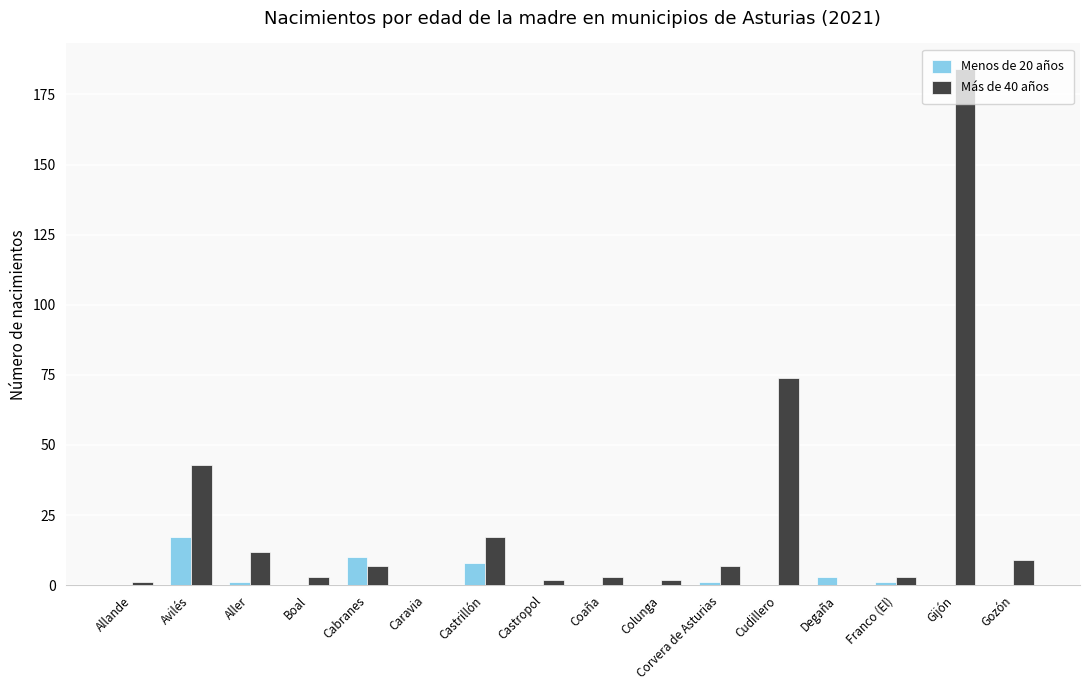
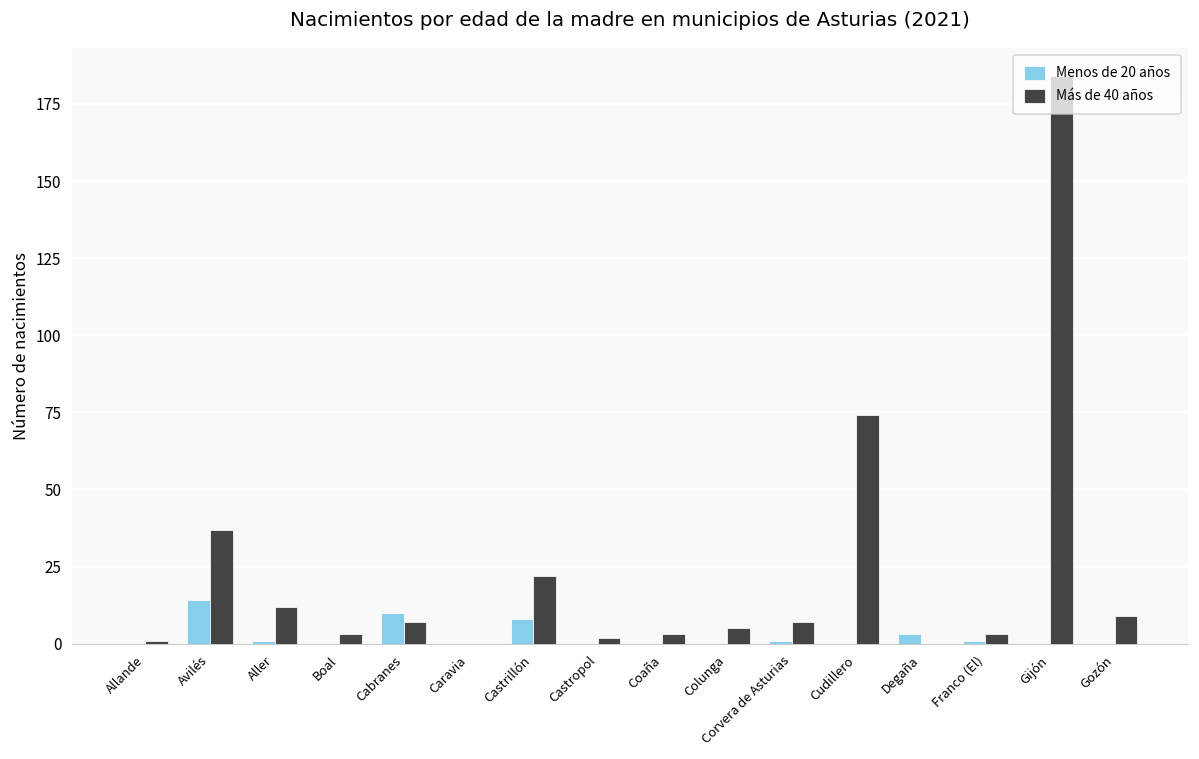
Menos de 20 años, Avilés: 17 -> 14
Más de 40 años, Avilés: 43 -> 37
Más de 40 años, Castrillón: 17 -> 22
Más de 40 años, Colunga: 2 -> 5
